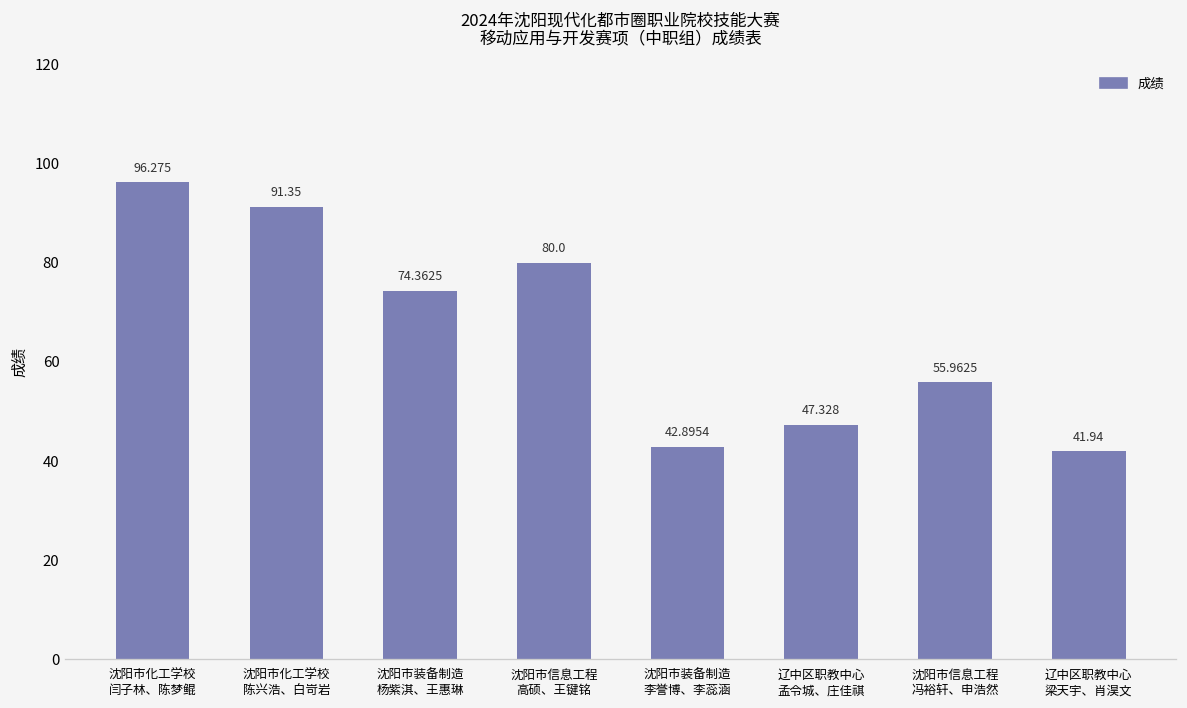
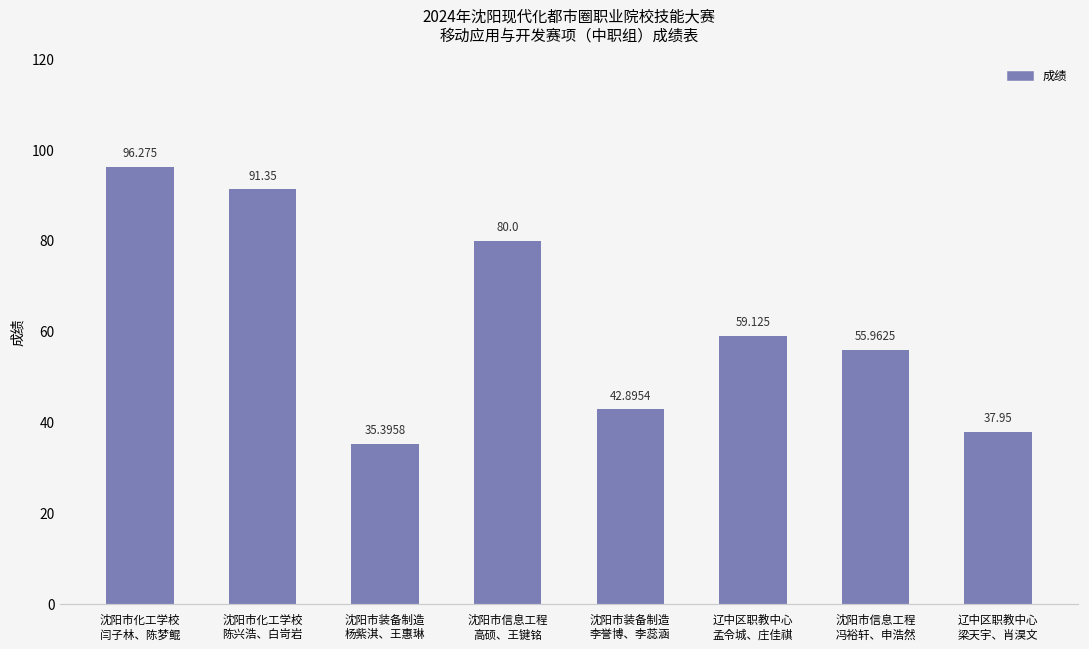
沈阳市装备制造 杨紫淇、王惠琳: 74.3625 -> 35.3958
辽中区职教中心 孟令城、庄佳祺: 47.328 -> 59.125
辽中区职教中心 梁天宇、肖淏文: 41.94 -> 37.95
